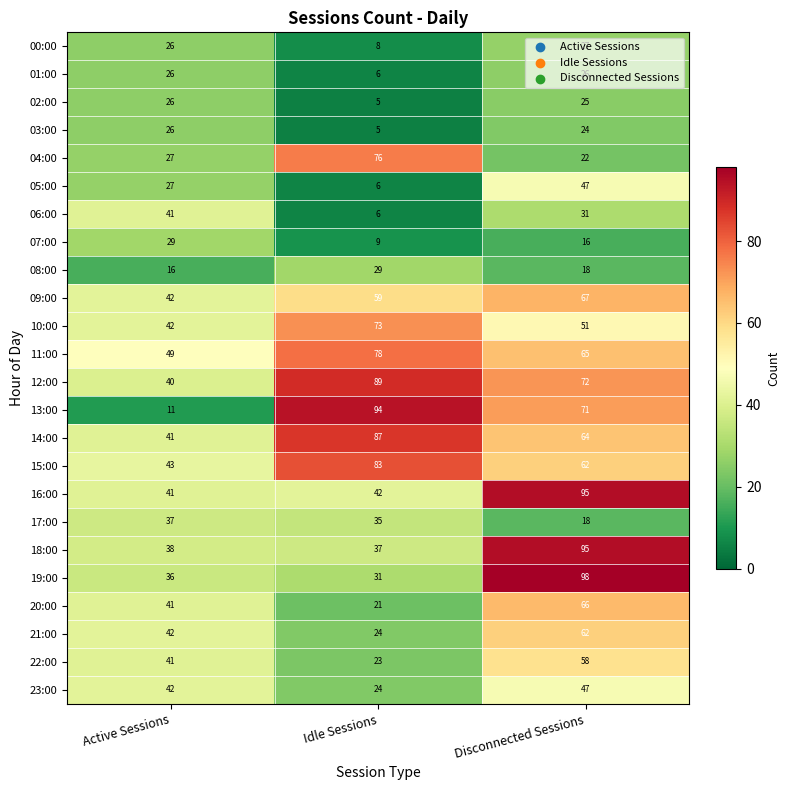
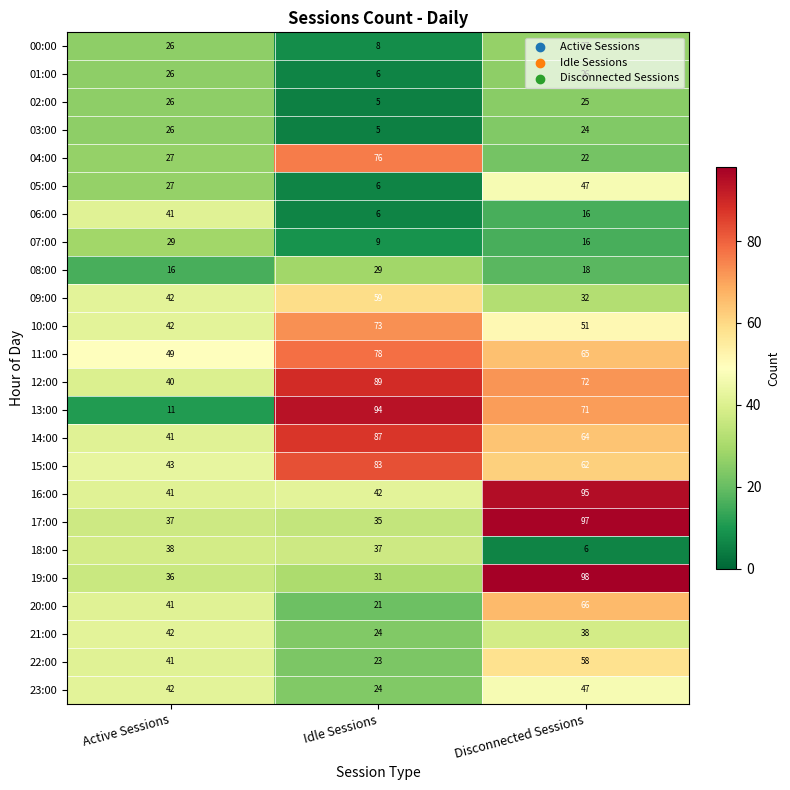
06:00, Disconnected Sessions: 31 -> 16
09:00, Disconnected Sessions: 67 -> 32
17:00, Disconnected Sessions: 18 -> 97
18:00, Disconnected Sessions: 95 -> 6
21:00, Disconnected Sessions: 62 -> 38
